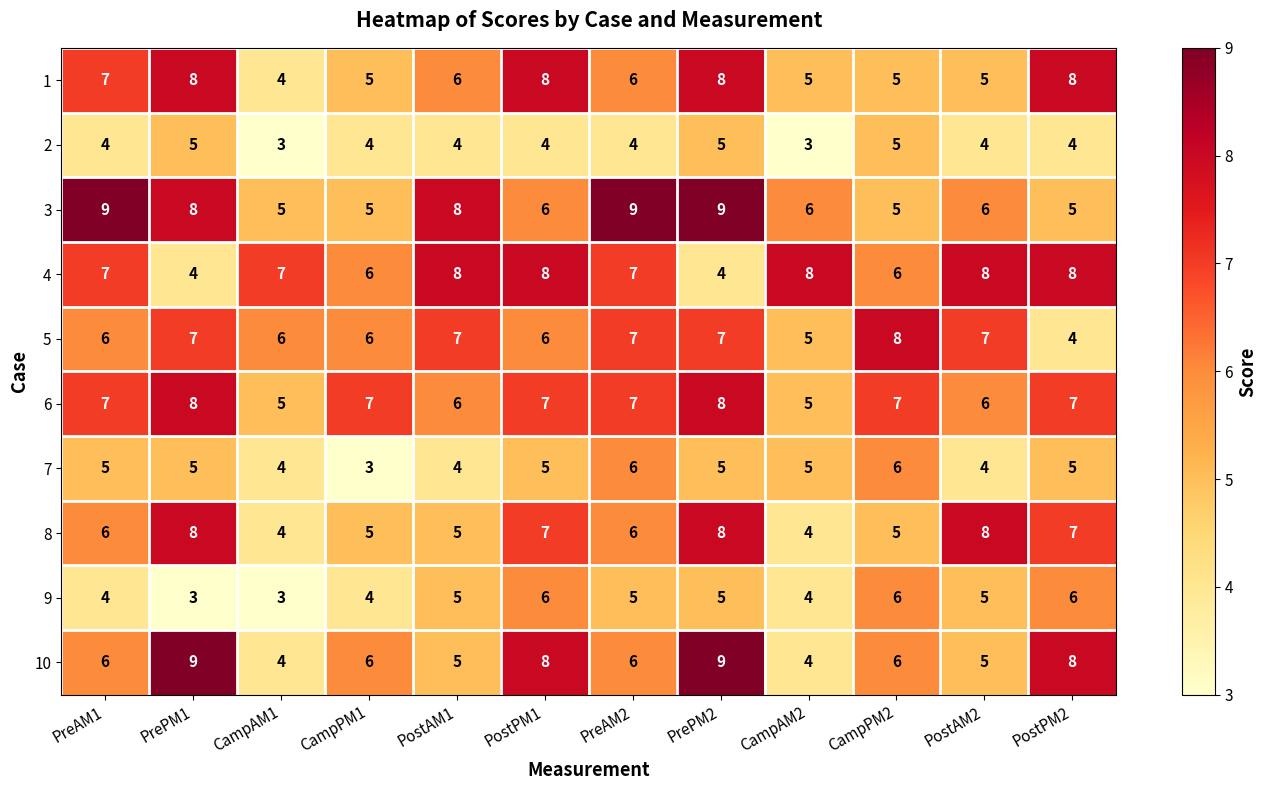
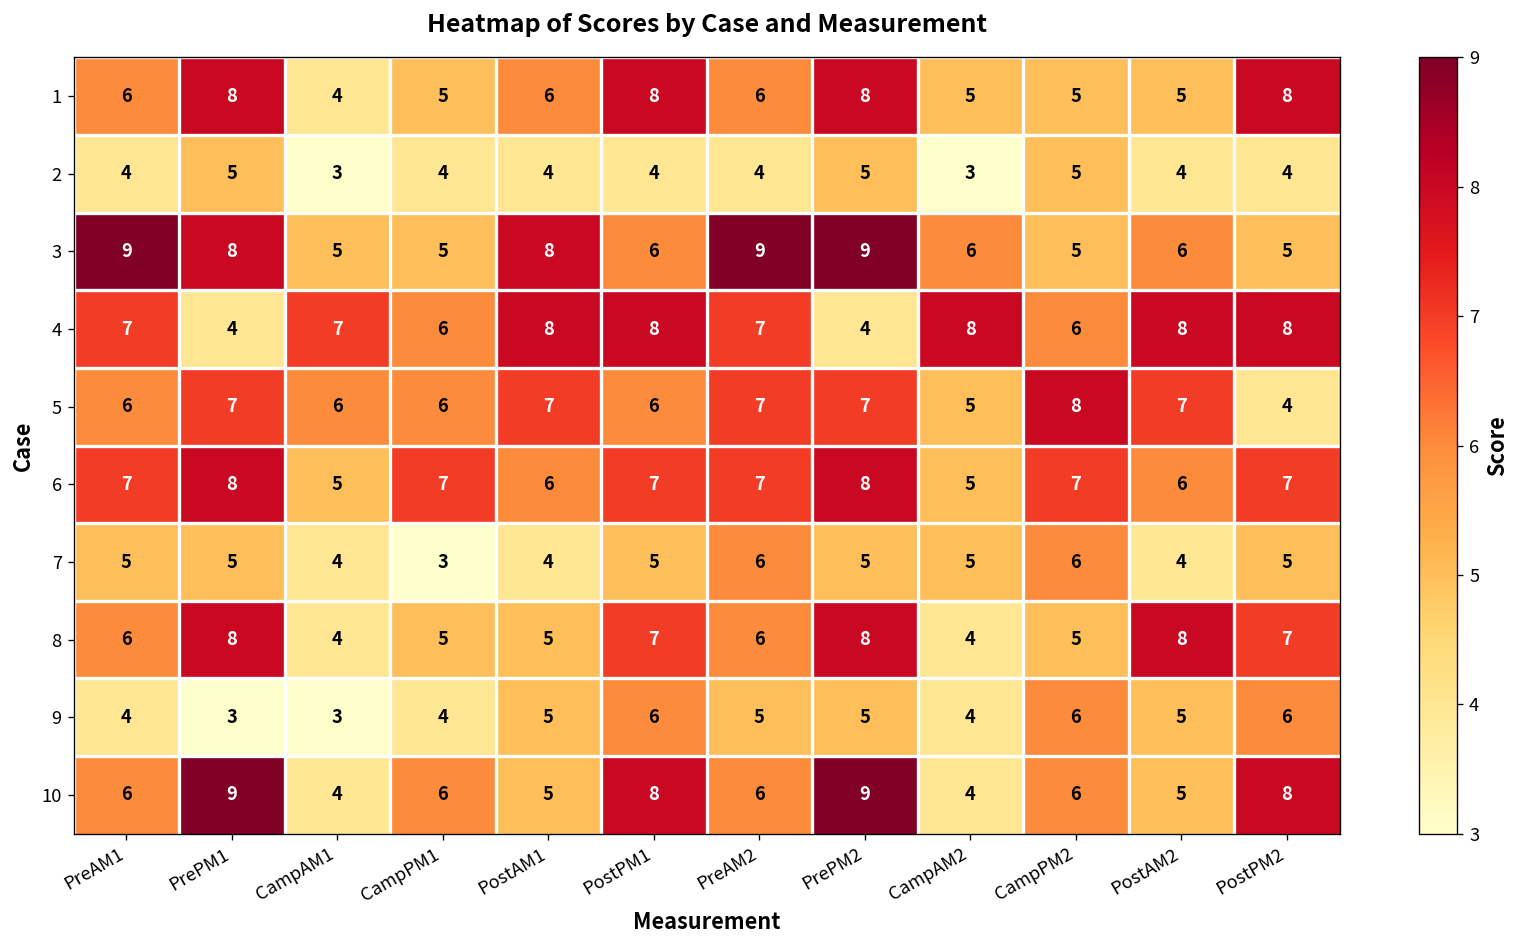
1, PreAM1: 7 -> 6
